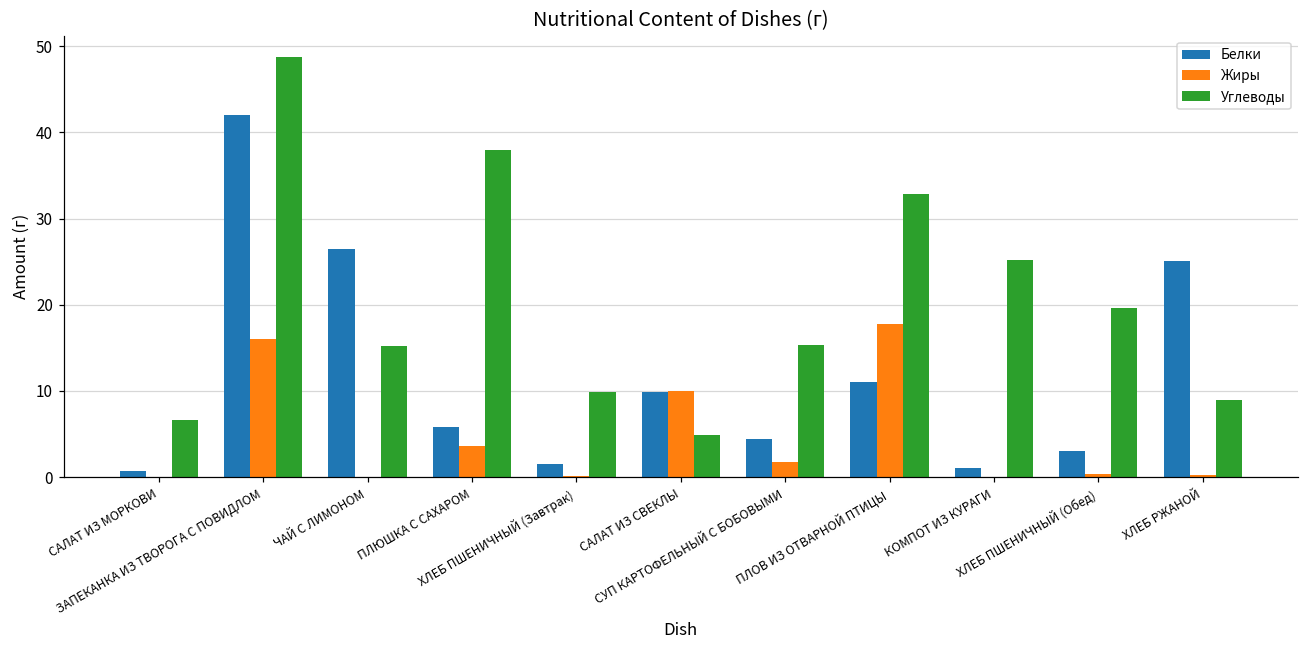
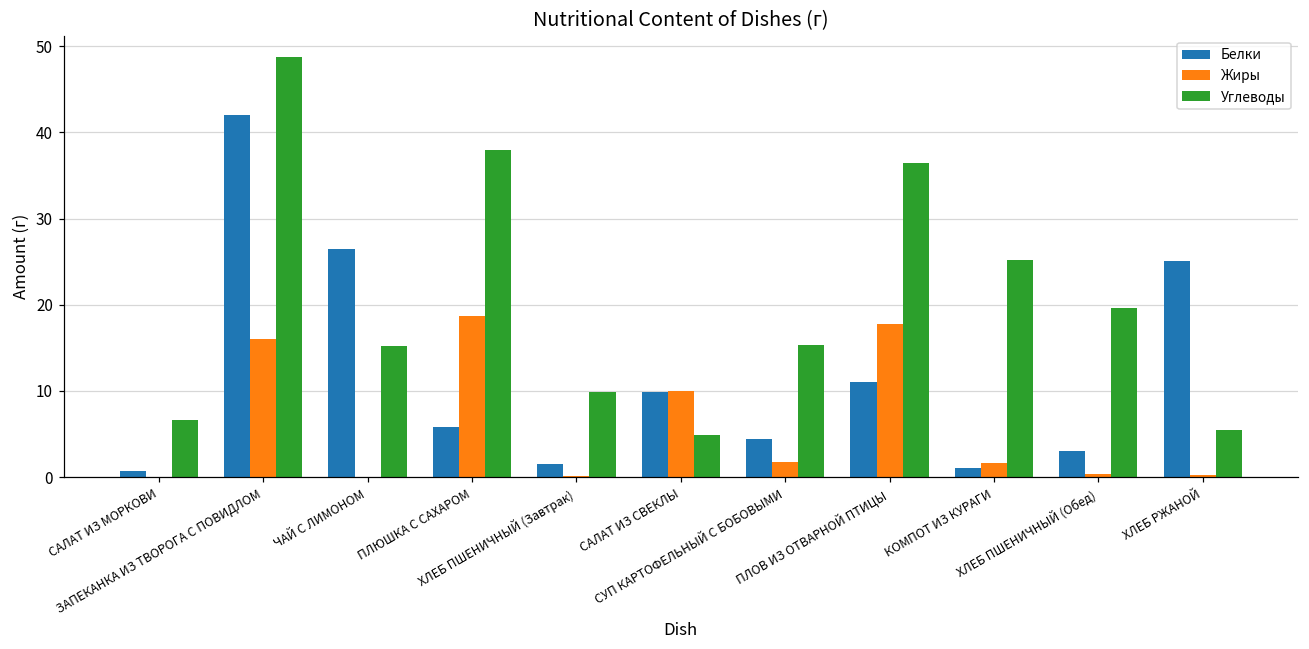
Жиры, ПЛЮШКА С САХАРОМ: 4 -> 19
Углеводы, ПЛОВ ИЗ ОТВАРНОЙ ПТИЦЫ: 33 -> 36
Жиры, КОМПОТ ИЗ КУРАГИ: 0 -> 2
Углеводы, ХЛЕБ РЖАНОЙ: 9 -> 5
